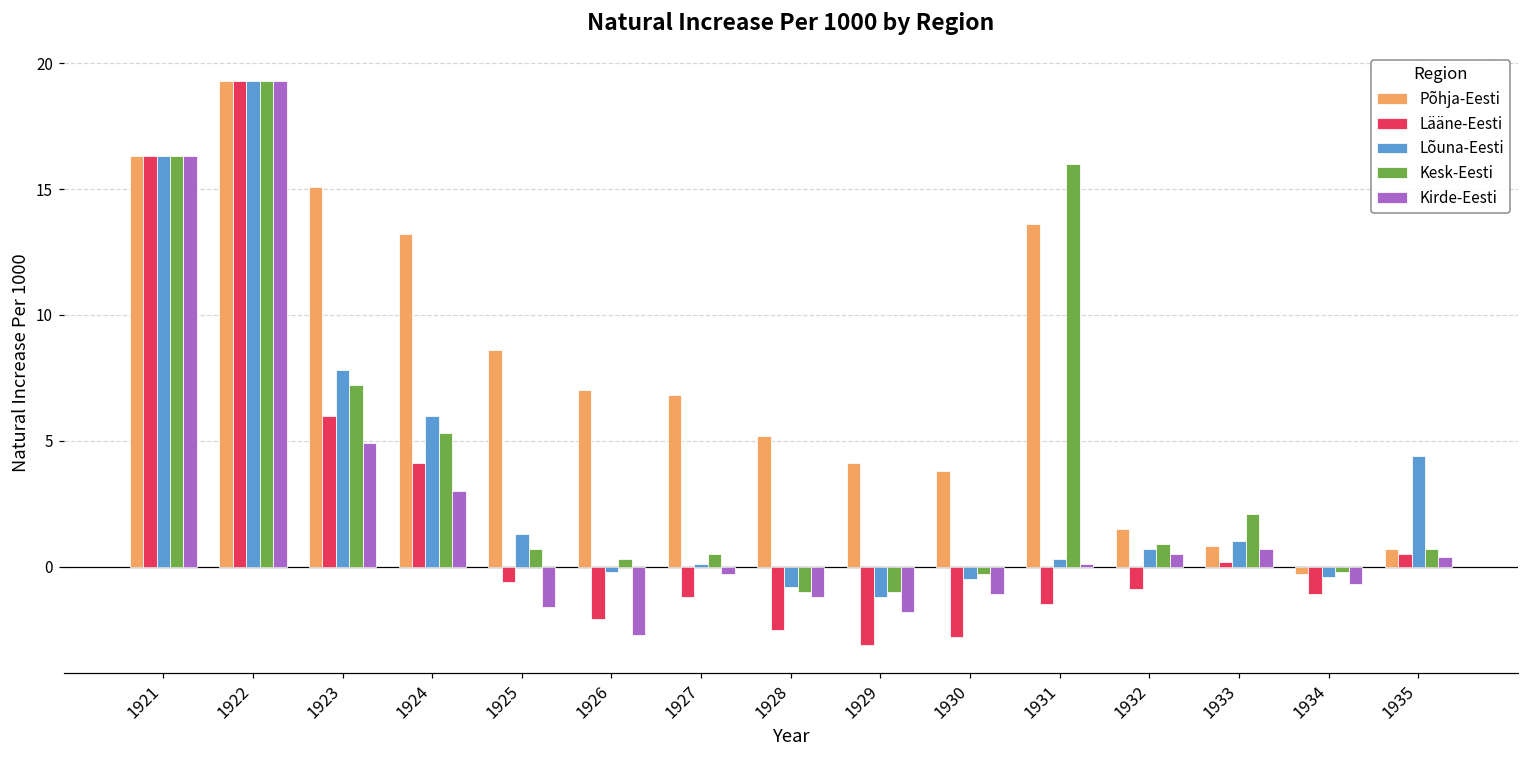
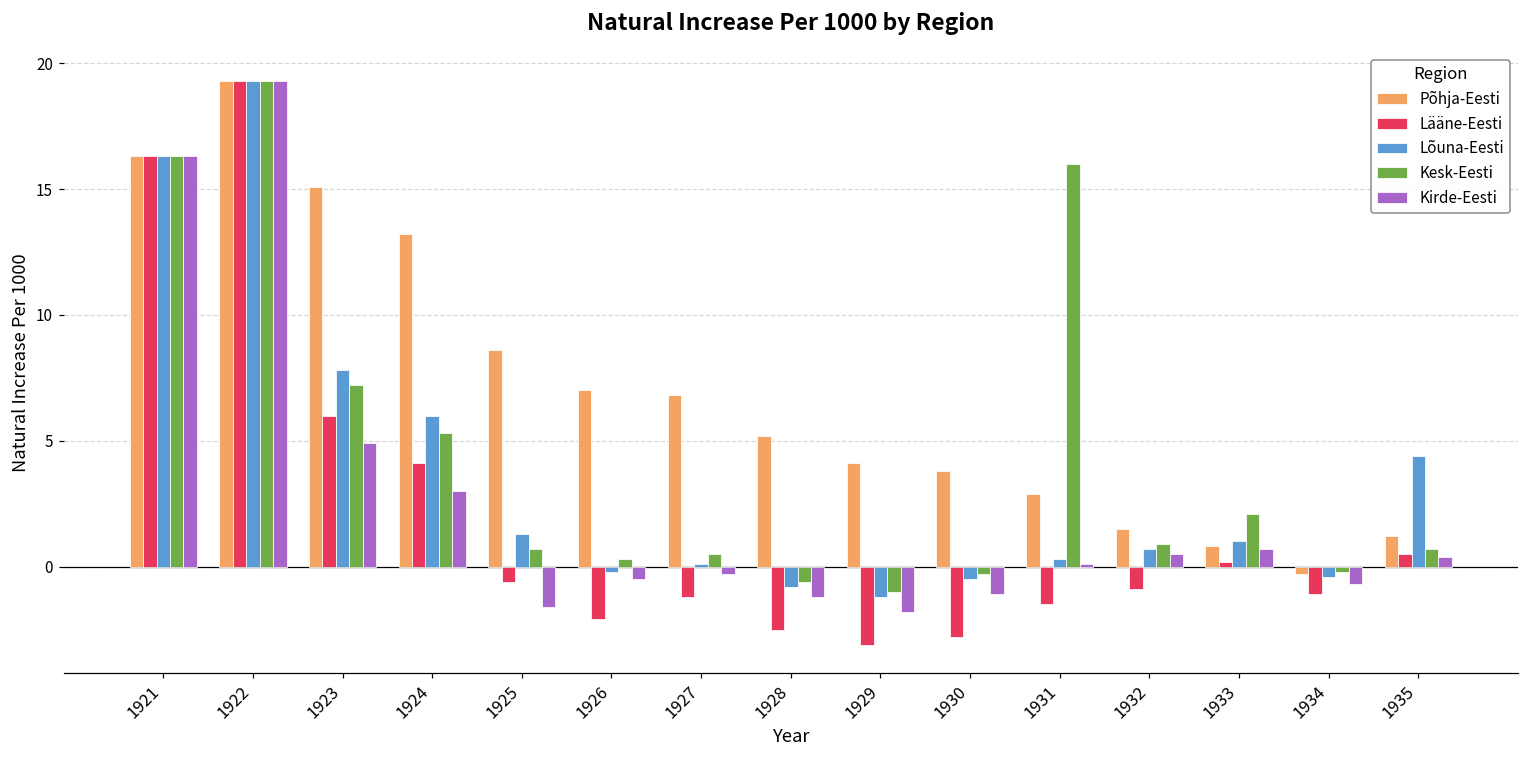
Kirde-Eesti, 1926: -2.7 -> -0.5
Kesk-Eesti, 1928: -1.0 -> -0.6
Põhja-Eesti, 1931: 13.6 -> 2.9
Põhja-Eesti, 1935: 0.7 -> 1.2
